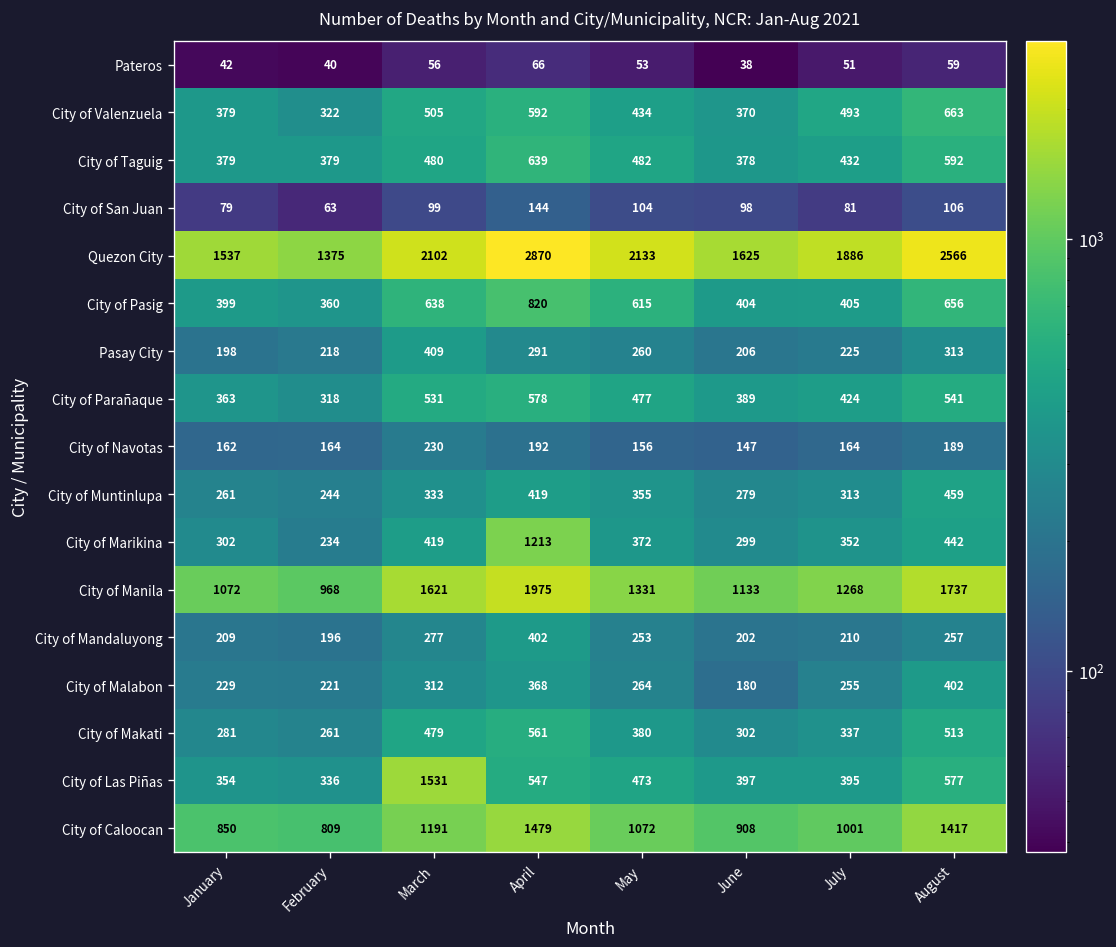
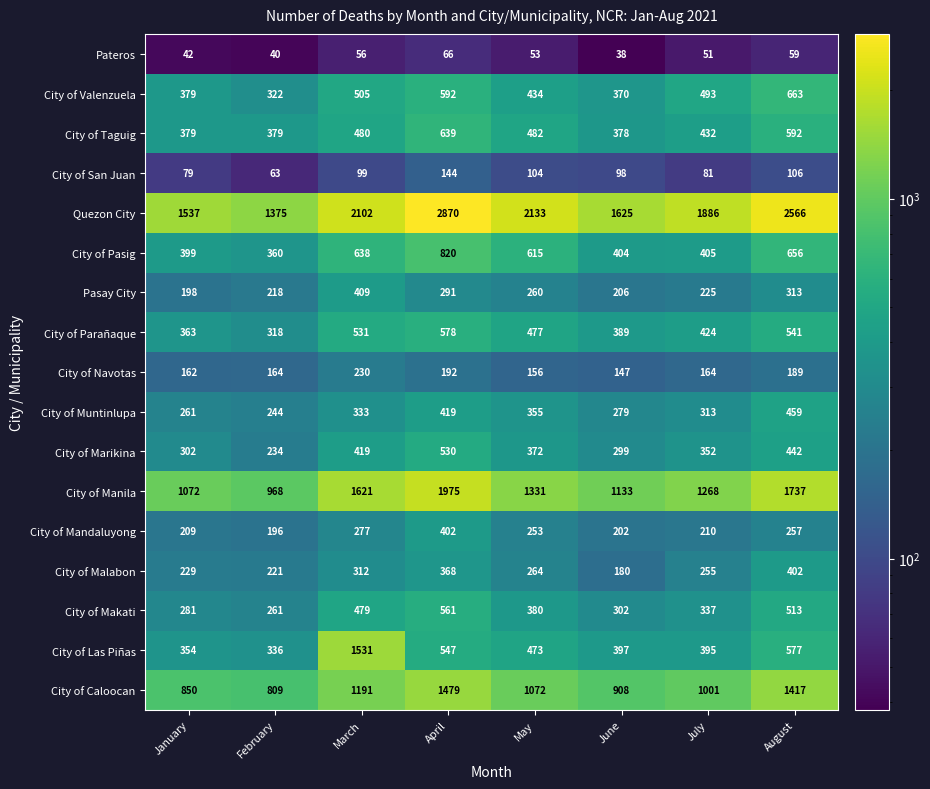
City of Marikina, April: 1213 -> 530
